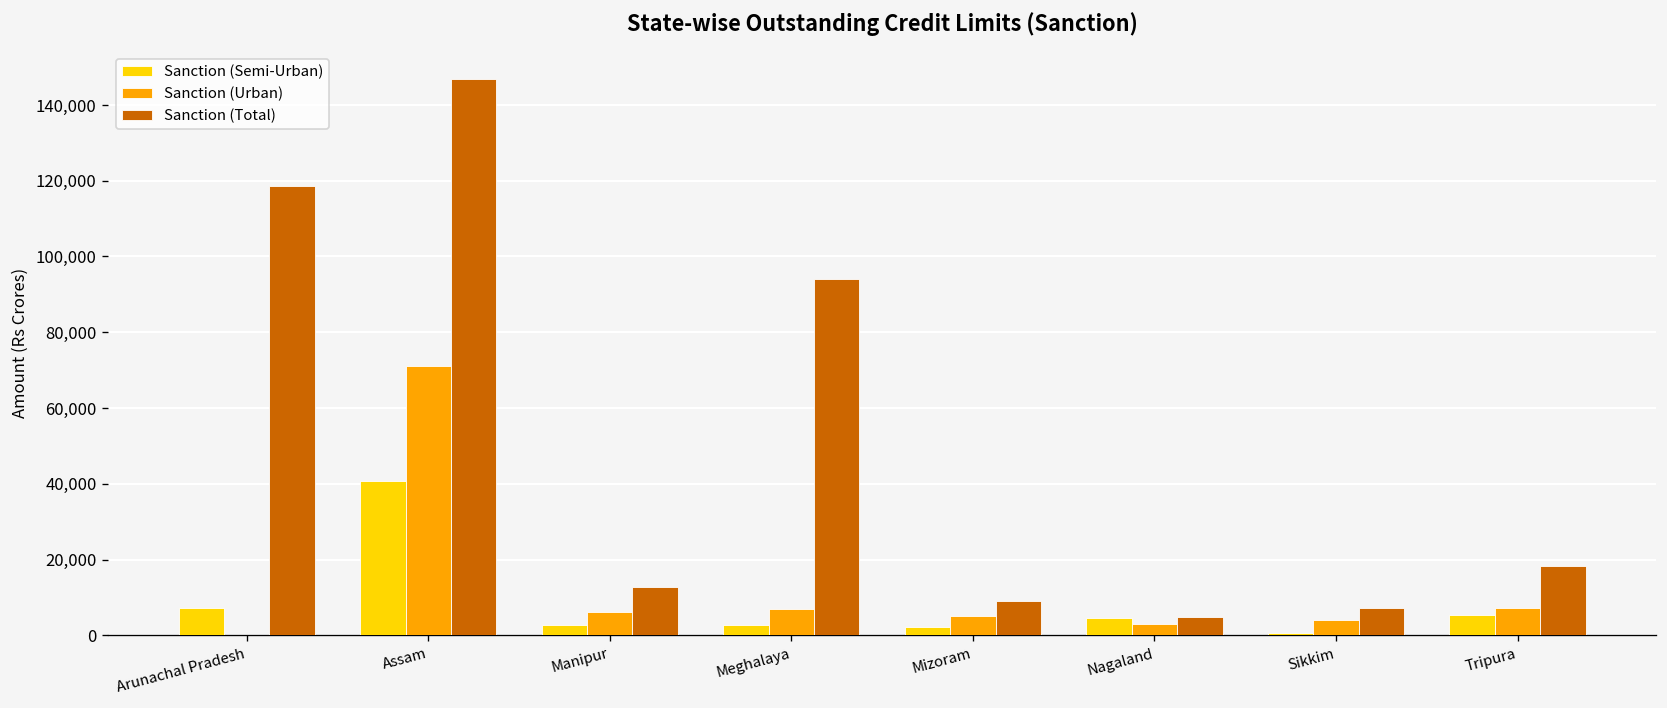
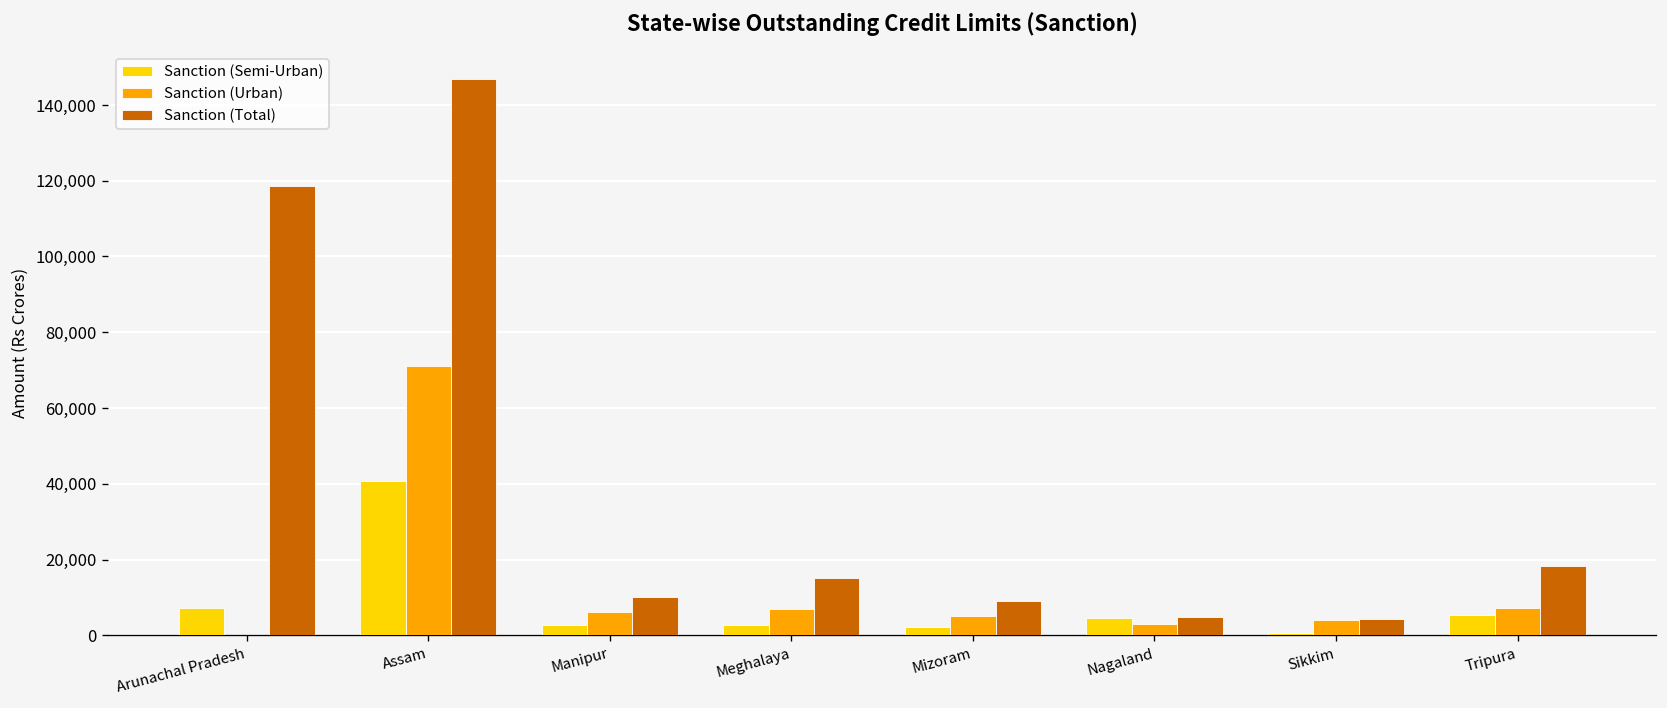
Sanction (Total), Manipur: 13,000 -> 10,000
Sanction (Total), Meghalaya: 94,000 -> 15,000
Sanction (Total), Sikkim: 7,000 -> 4,000
